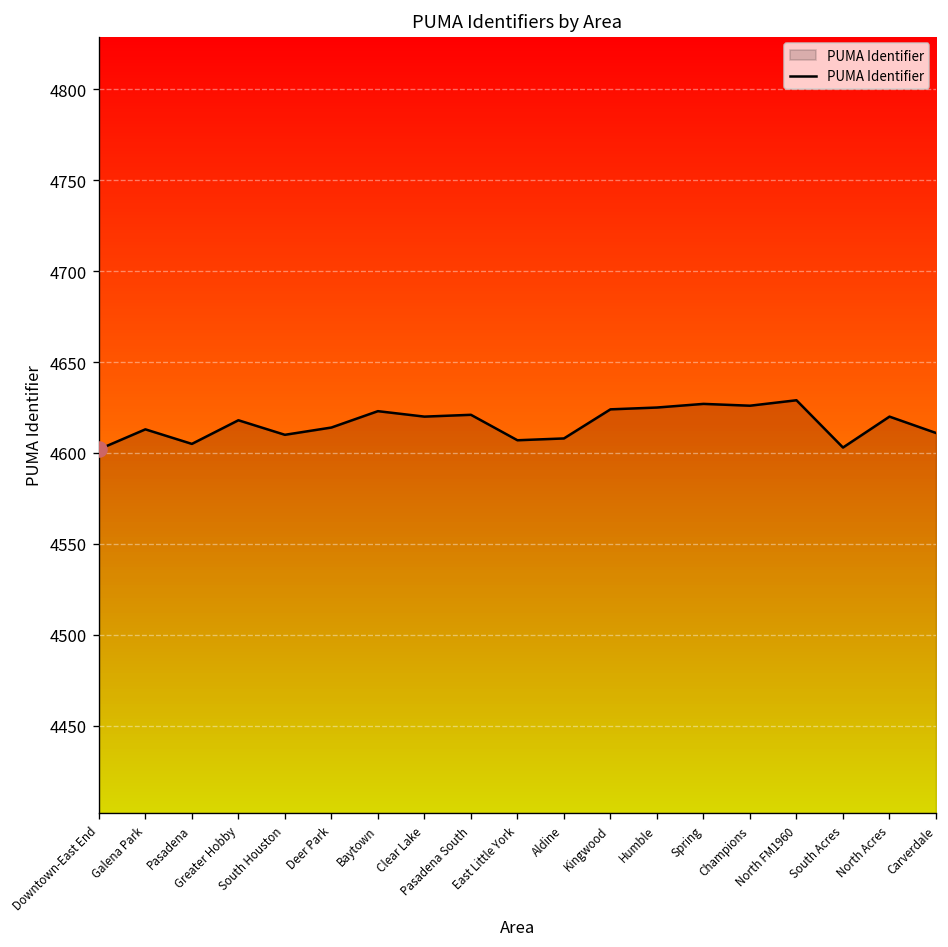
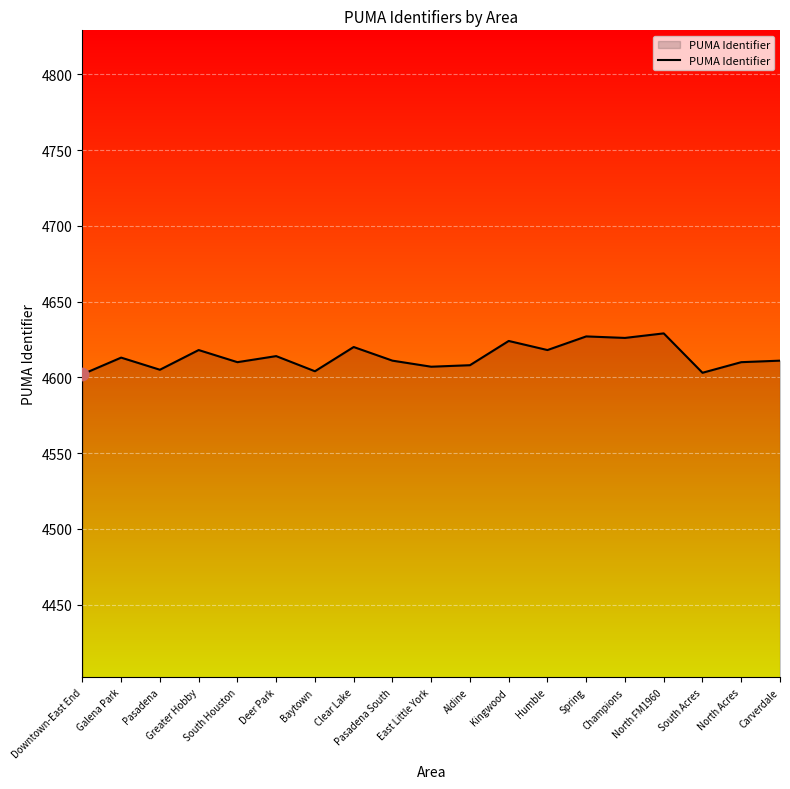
PUMA Identifier, Baytown: 4623 -> 4604
PUMA Identifier, Pasadena South: 4621 -> 4611
PUMA Identifier, Humble: 4625 -> 4618
PUMA Identifier, North Acres: 4620 -> 4610
